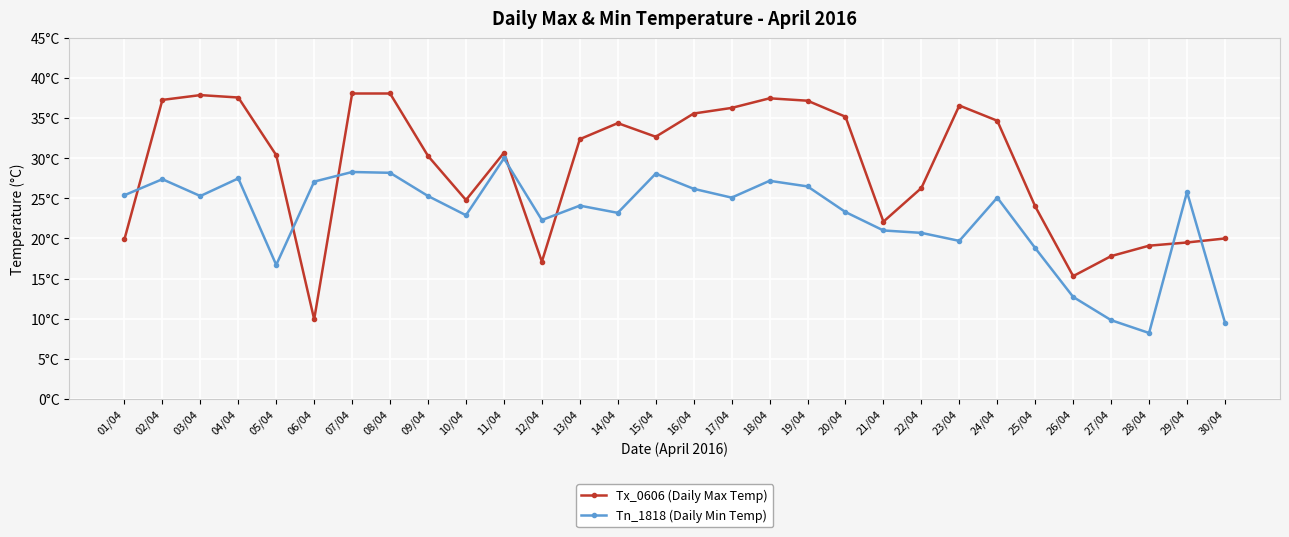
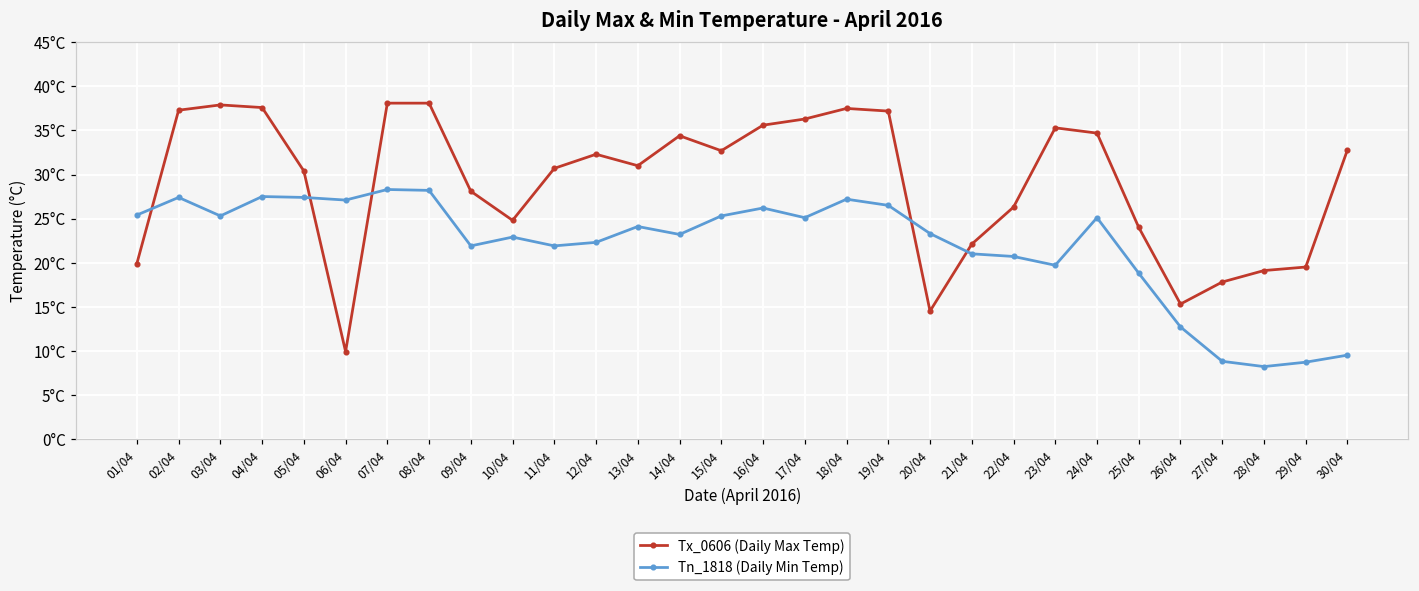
Tn_1818 (Daily Min Temp), 05/04: 17°C -> 27°C
Tx_0606 (Daily Max Temp), 09/04: 30°C -> 28°C
Tn_1818 (Daily Min Temp), 09/04: 25°C -> 22°C
Tn_1818 (Daily Min Temp), 11/04: 30°C -> 22°C
Tx_0606 (Daily Max Temp), 12/04: 17°C -> 32°C
Tx_0606 (Daily Max Temp), 13/04: 32°C -> 31°C
Tn_1818 (Daily Min Temp), 15/04: 28°C -> 25°C
Tx_0606 (Daily Max Temp), 20/04: 35°C -> 15°C
Tx_0606 (Daily Max Temp), 23/04: 37°C -> 35°C
Tn_1818 (Daily Min Temp), 27/04: 10°C -> 9°C
Tn_1818 (Daily Min Temp), 29/04: 26°C -> 9°C
Tx_0606 (Daily Max Temp), 30/04: 20°C -> 33°C
